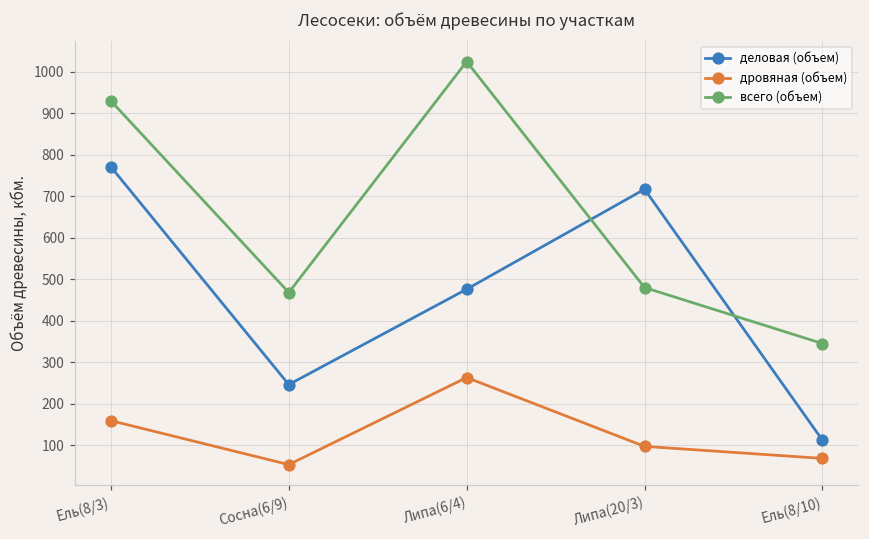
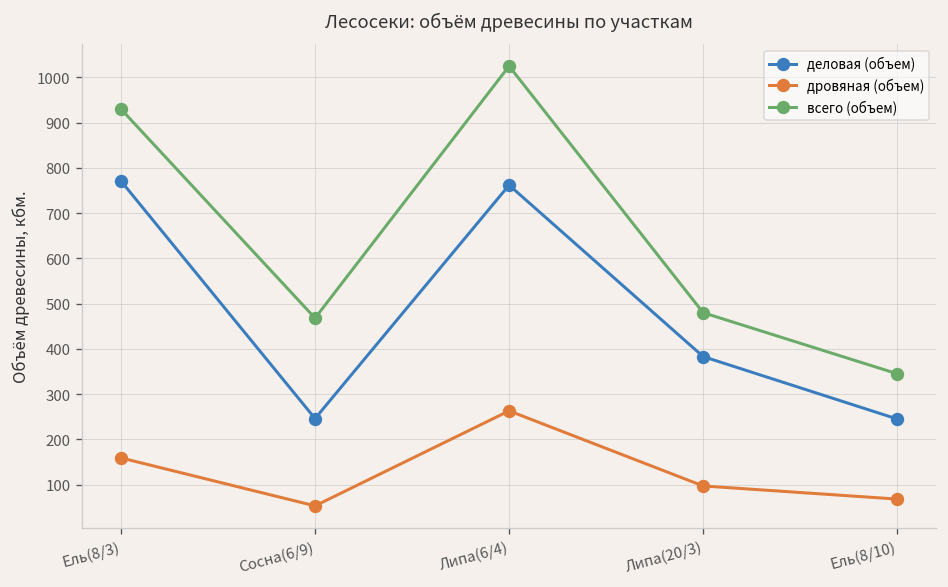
деловая (объем), Липа(6/4): 480 -> 760
деловая (объем), Липа(20/3): 720 -> 380
деловая (объем), Ель(8/10): 110 -> 250
